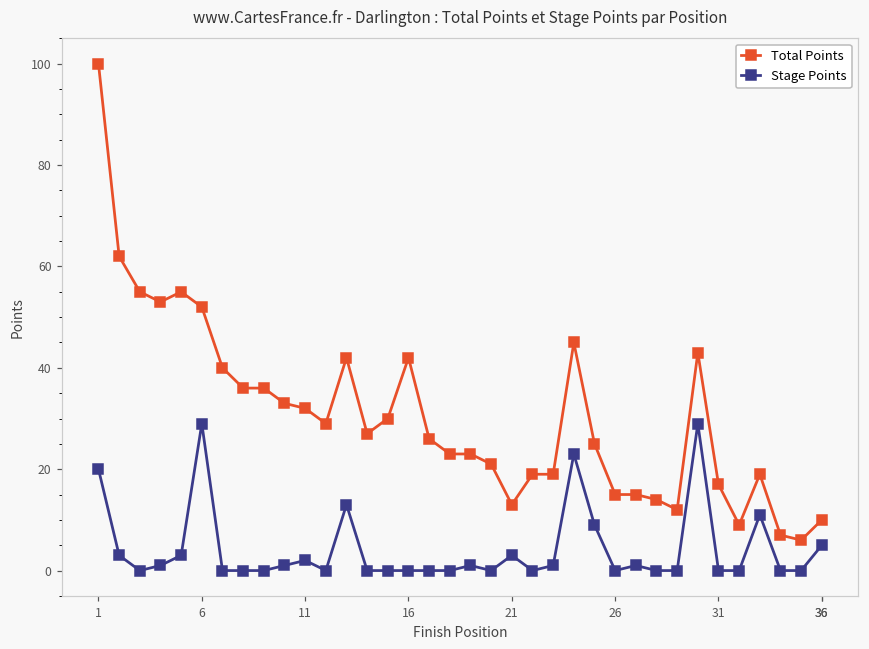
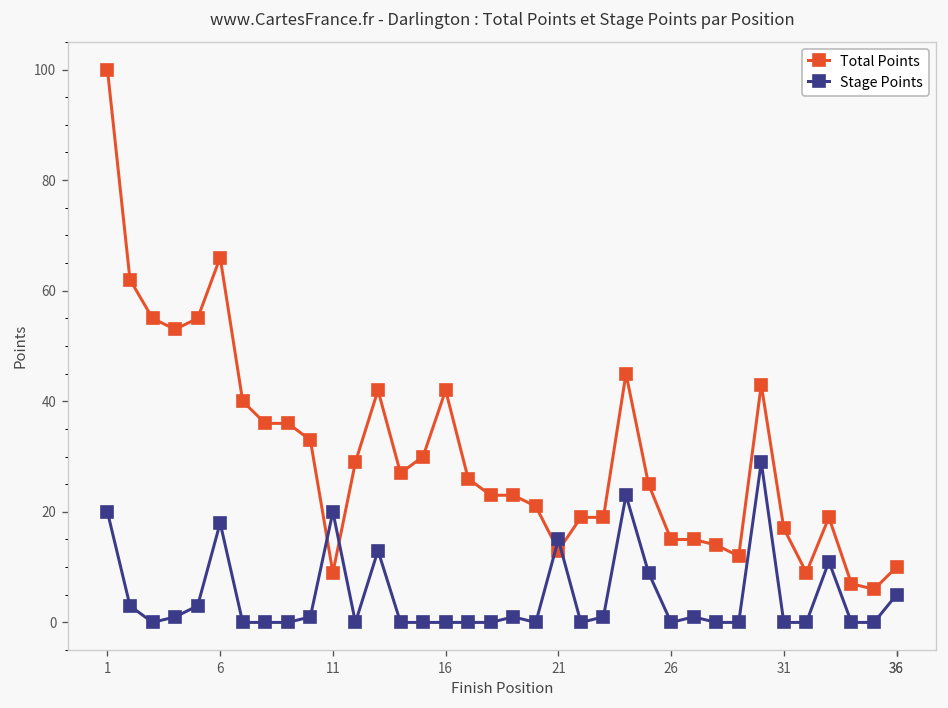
Total Points, 6: 52 -> 66
Stage Points, 6: 29 -> 18
Total Points, 11: 32 -> 9
Stage Points, 11: 2 -> 20
Stage Points, 21: 3 -> 15
